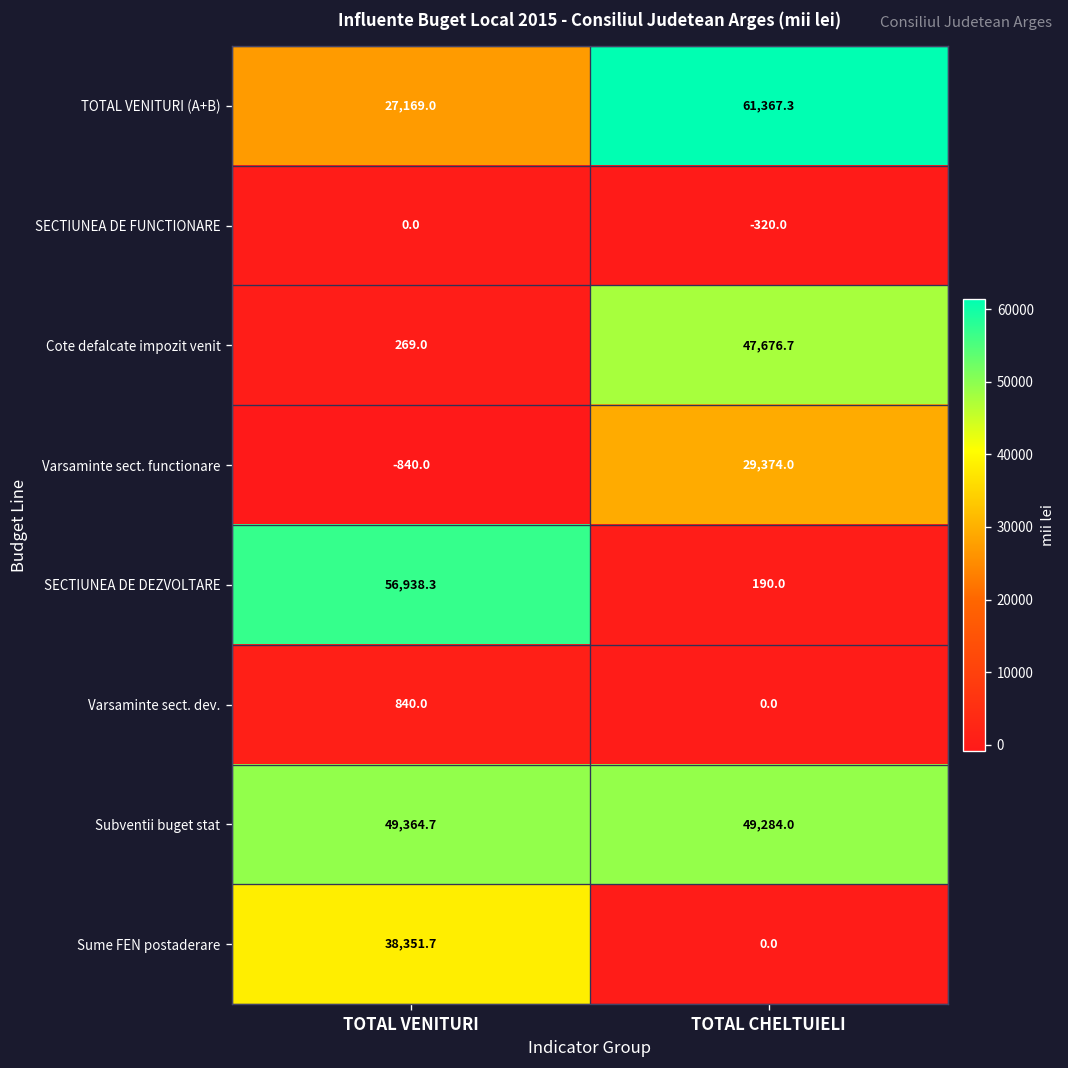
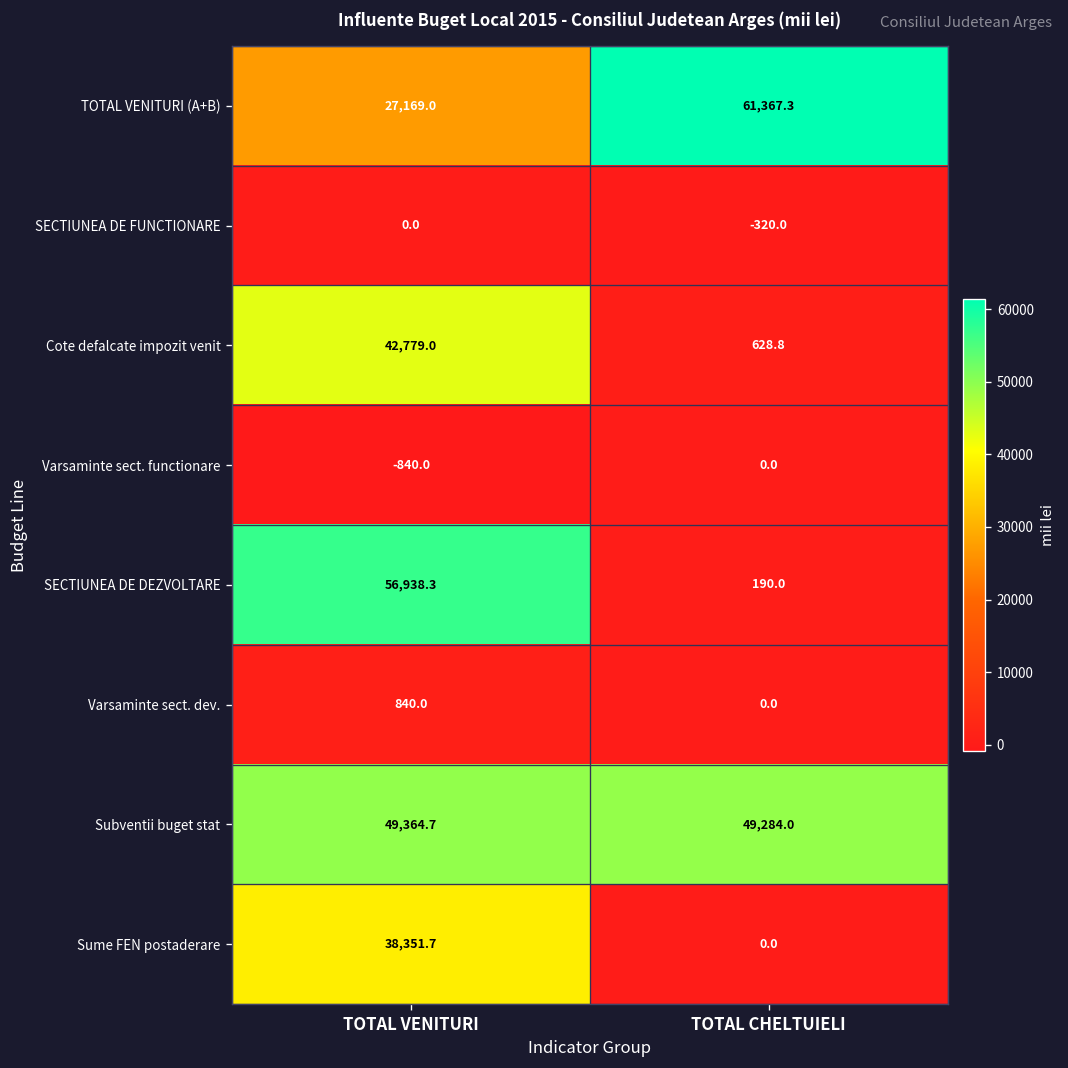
Cote defalcate impozit venit, TOTAL VENITURI: 269.0 -> 42,779.0
Cote defalcate impozit venit, TOTAL CHELTUIELI: 47,676.7 -> 628.8
Varsaminte sect. functionare, TOTAL CHELTUIELI: 29,374.0 -> 0.0
